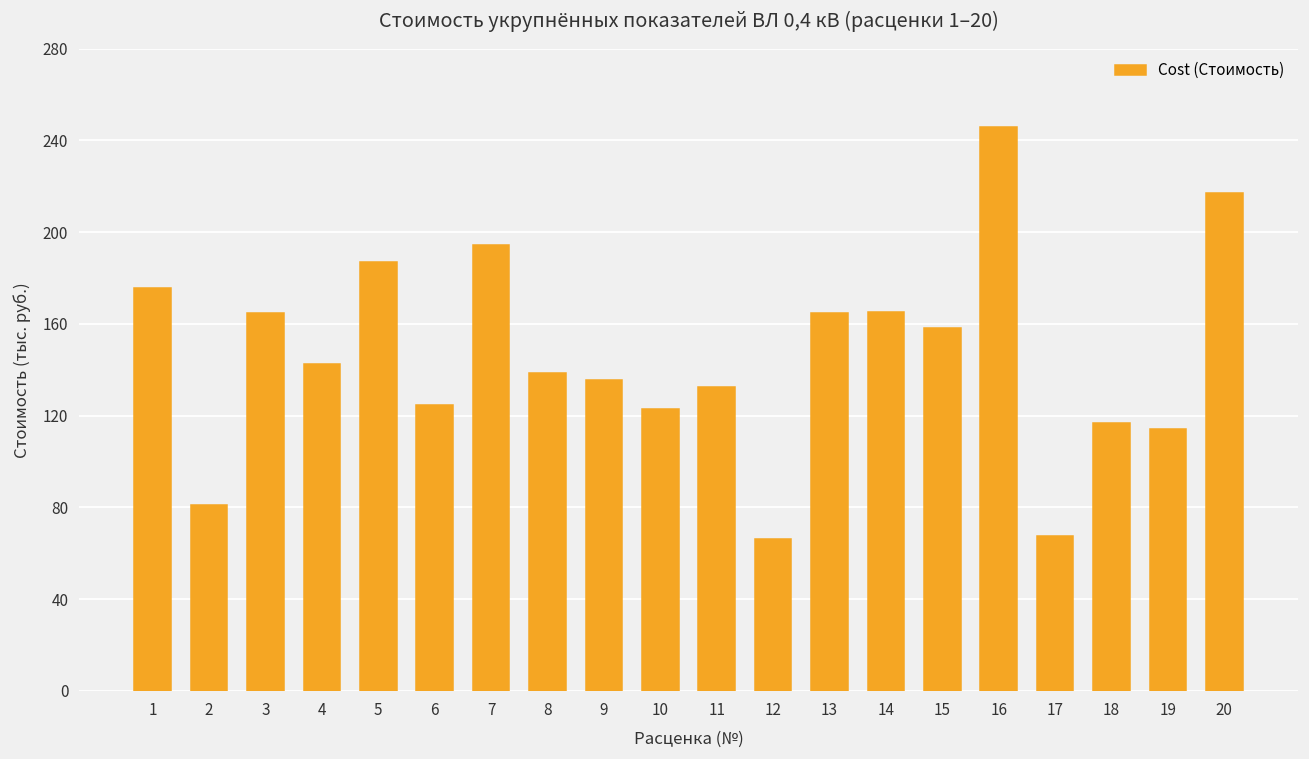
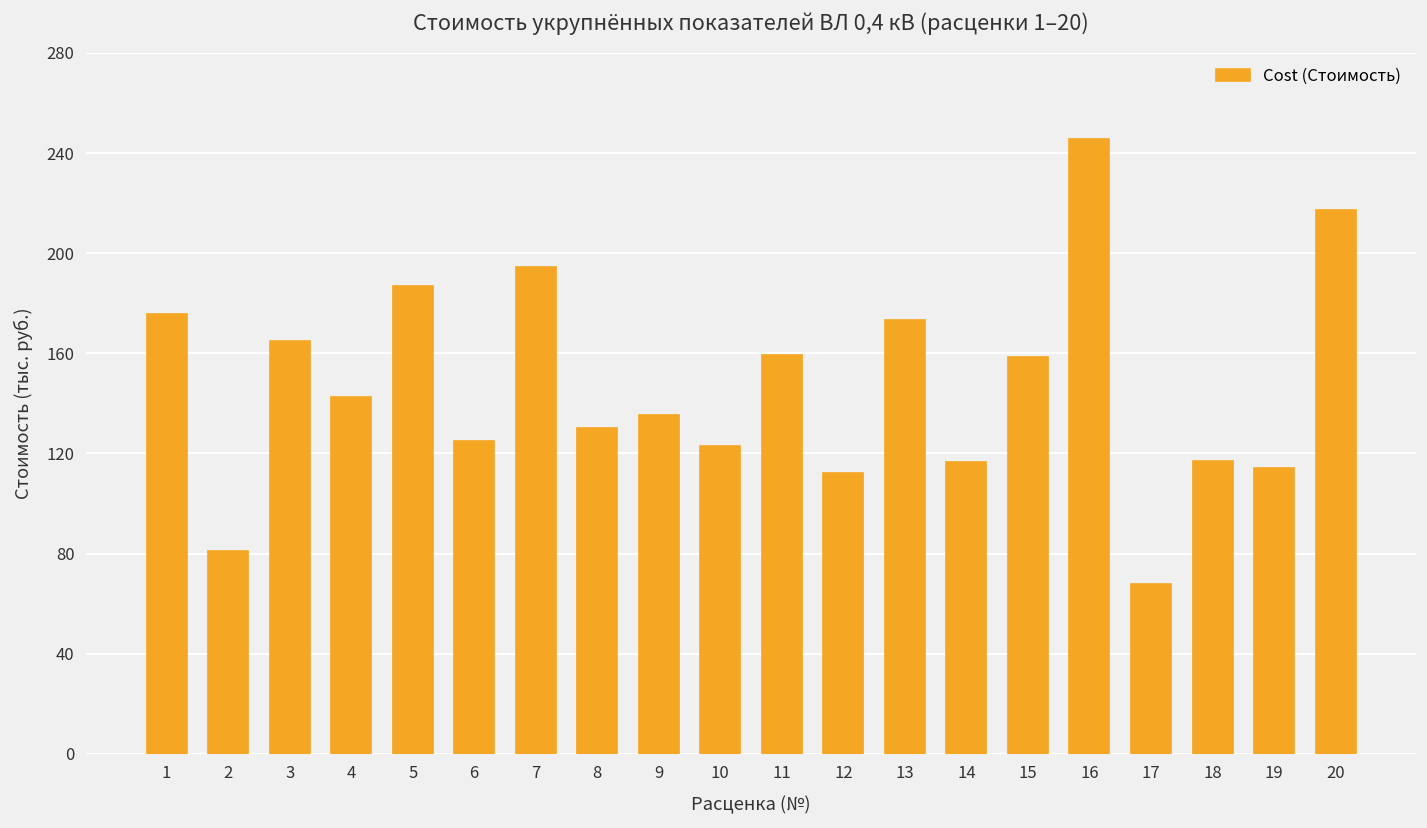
8: 139 -> 130
11: 132 -> 159
12: 66 -> 112
13: 165 -> 173
14: 165 -> 117
